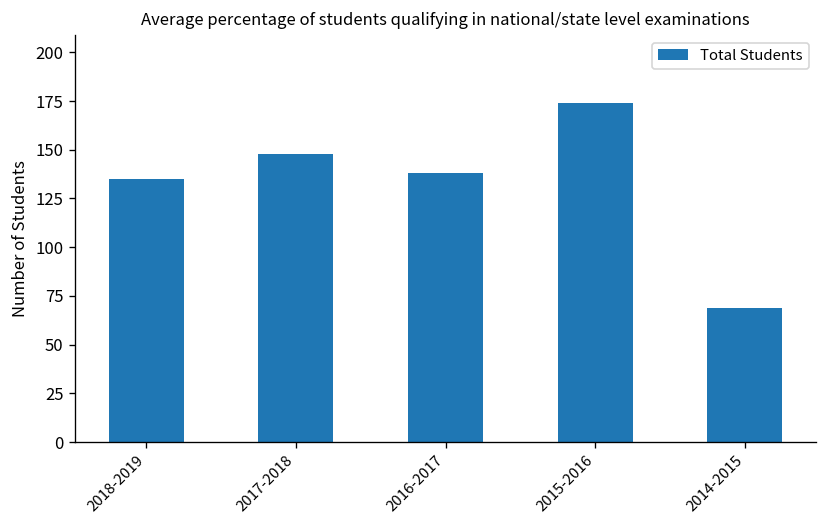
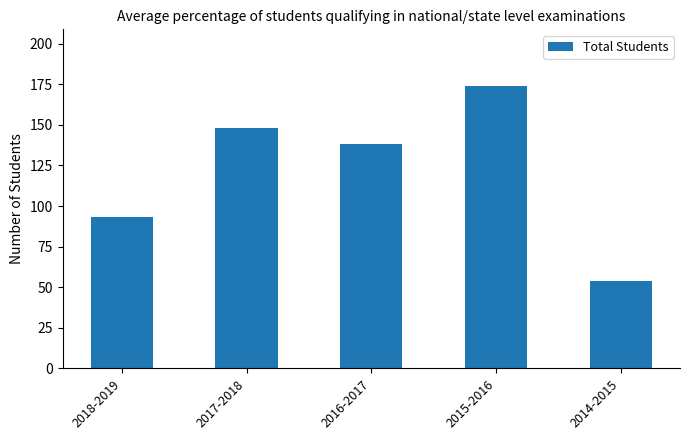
2018-2019: 135 -> 93
2014-2015: 69 -> 54
